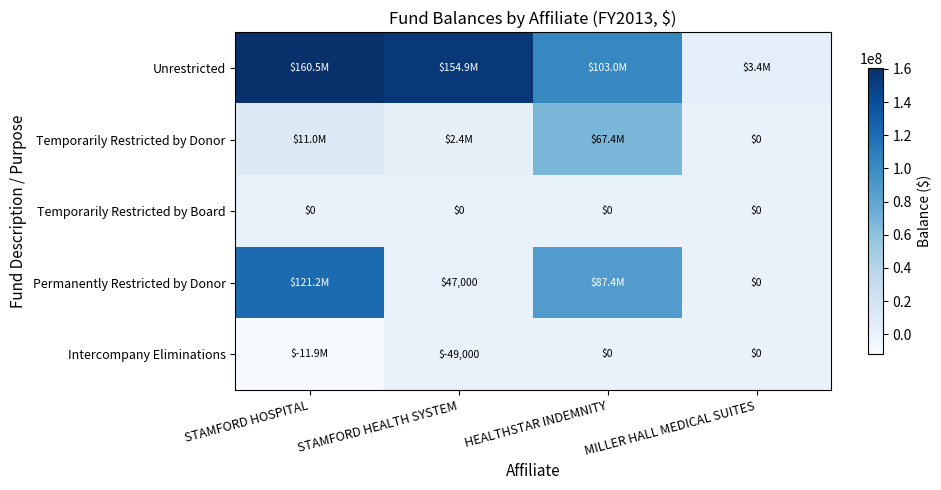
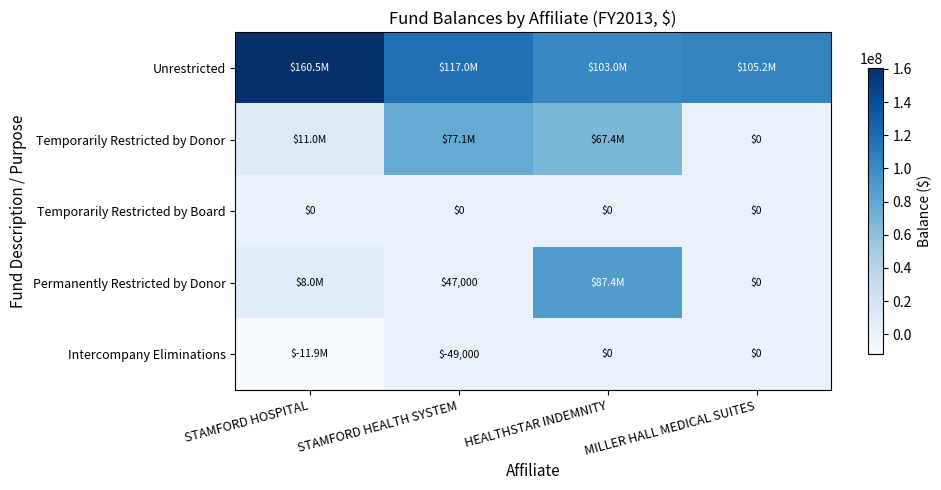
Unrestricted, STAMFORD HEALTH SYSTEM: $154.9M -> $117.0M
Unrestricted, MILLER HALL MEDICAL SUITES: $3.4M -> $105.2M
Temporarily Restricted by Donor, STAMFORD HEALTH SYSTEM: $2.4M -> $77.1M
Permanently Restricted by Donor, STAMFORD HOSPITAL: $121.2M -> $8.0M
